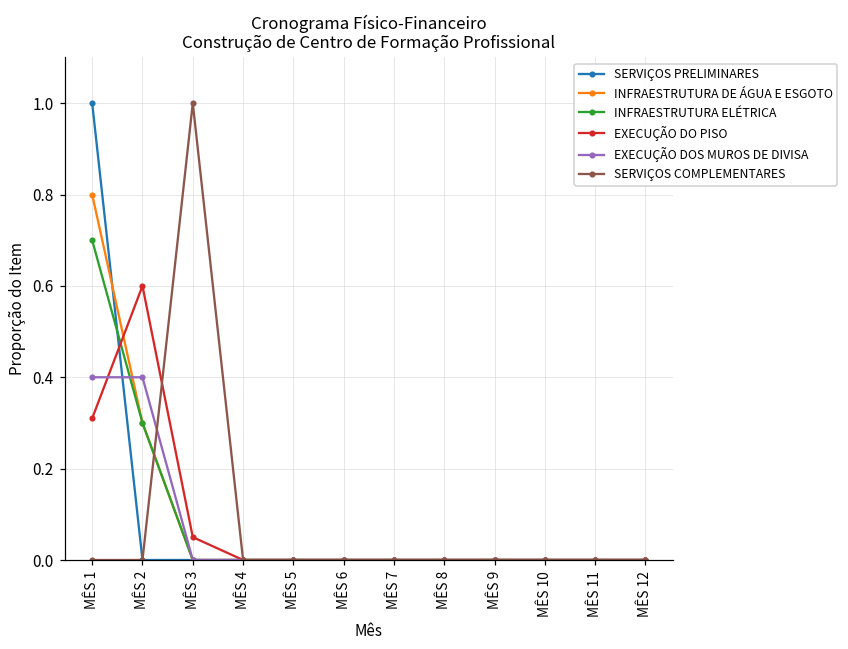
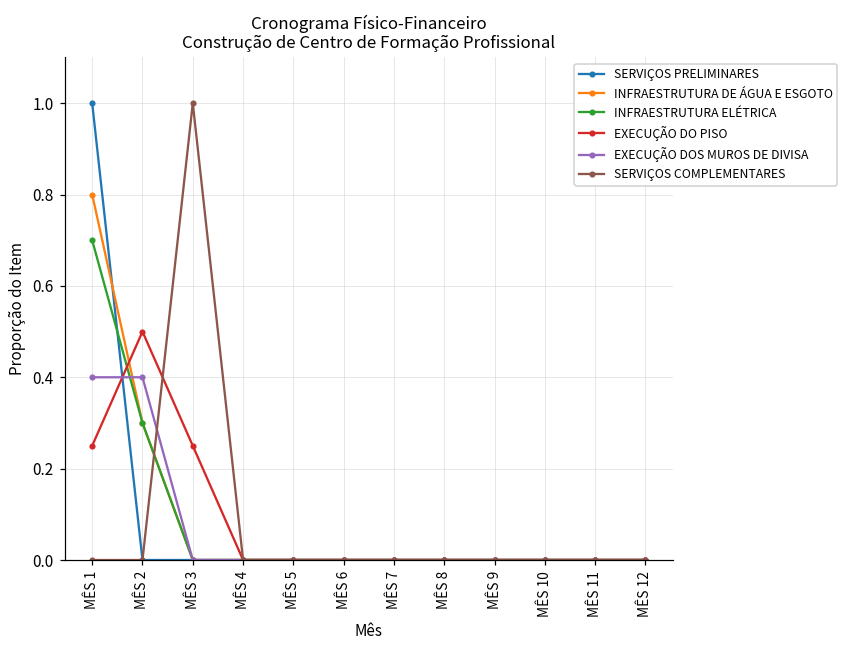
EXECUÇÃO DO PISO, MÊS 1: 0.31 -> 0.25
EXECUÇÃO DO PISO, MÊS 2: 0.6 -> 0.5
EXECUÇÃO DO PISO, MÊS 3: 0.05 -> 0.25
